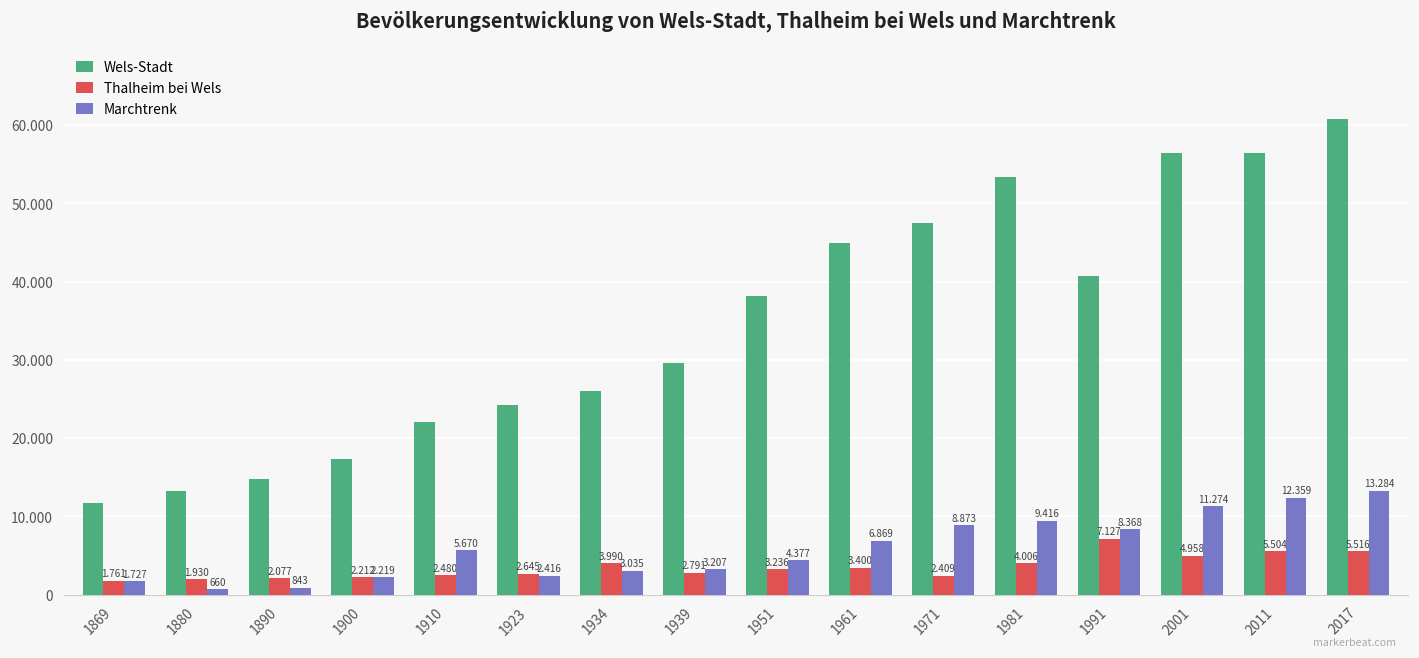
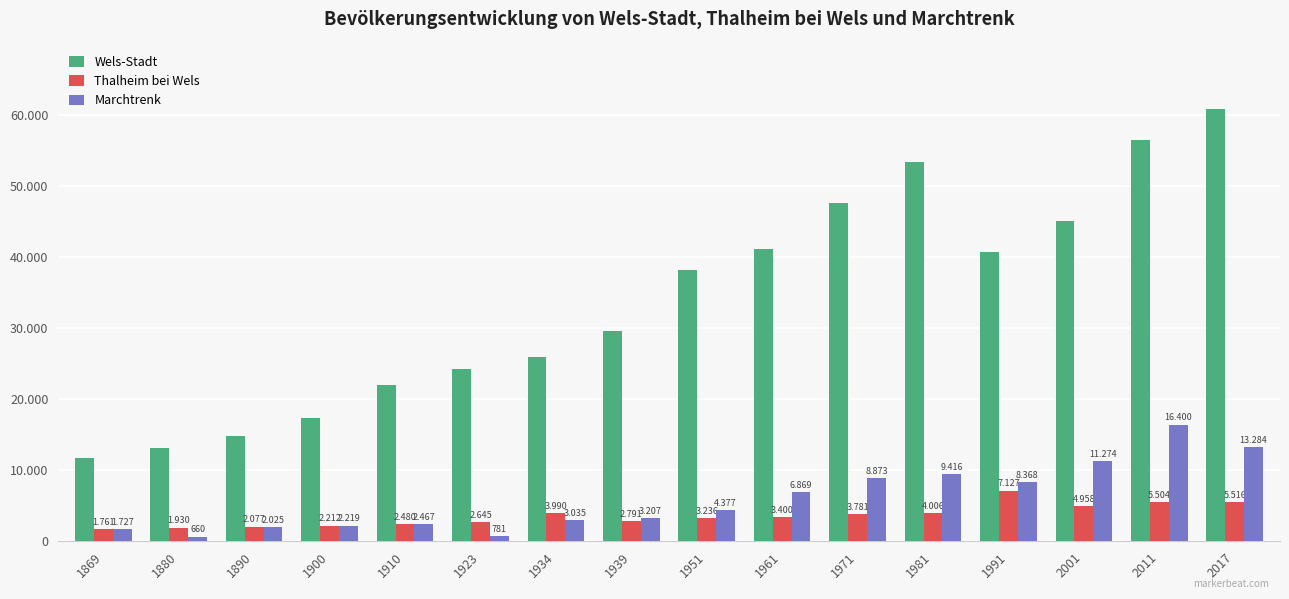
Marchtrenk, 1890: 843 -> 2.025
Marchtrenk, 1910: 5.670 -> 2.467
Marchtrenk, 1923: 2.416 -> 781
Wels-Stadt, 1961: 45 -> 41
Thalheim bei Wels, 1971: 2.409 -> 3.781
Wels-Stadt, 2001: 56 -> 45
Marchtrenk, 2011: 12.359 -> 16.400
